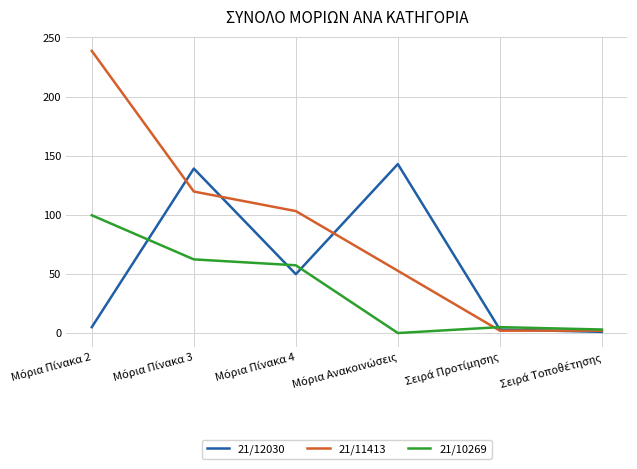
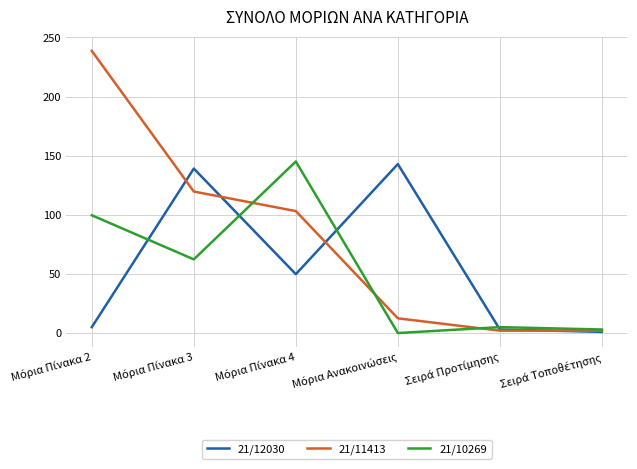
21/10269, Μόρια Πίνακα 4: 57 -> 145
21/11413, Μόρια Ανακοινώσεις: 53 -> 12
